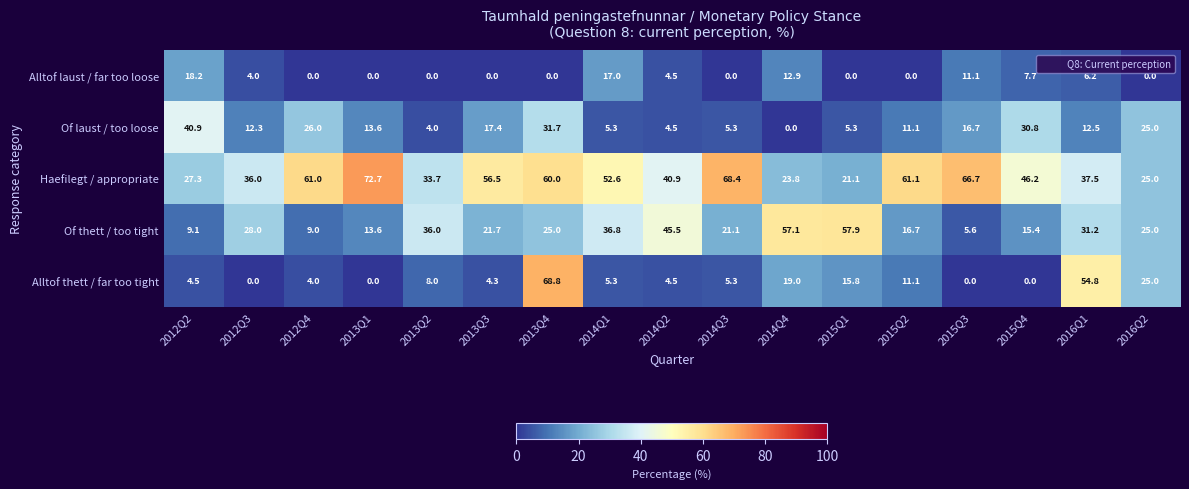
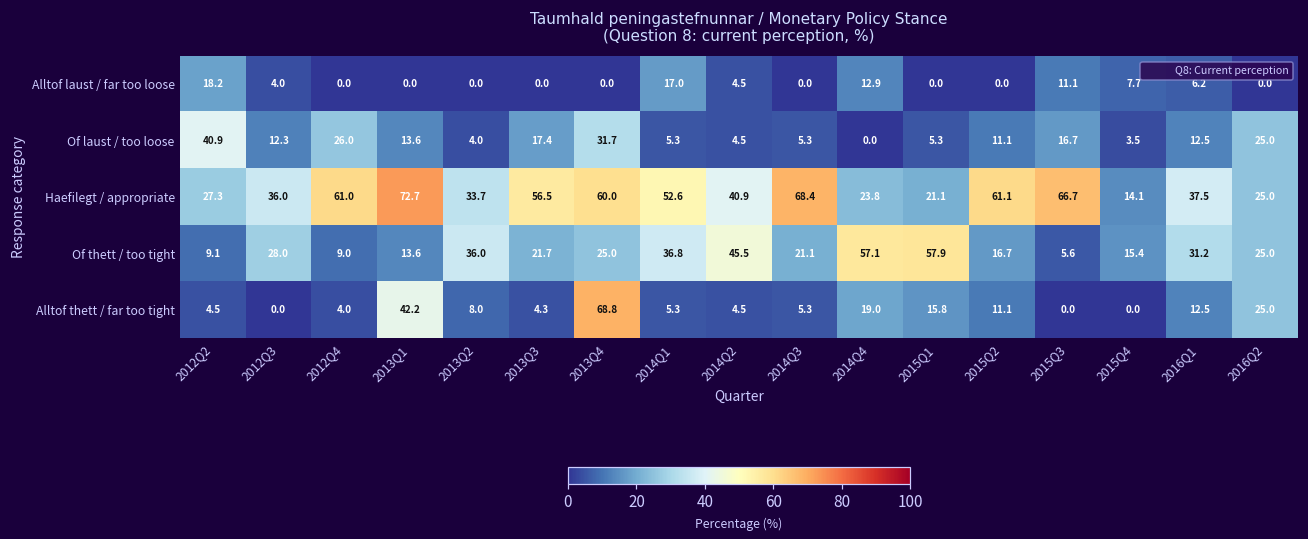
Of laust / too loose, 2015Q4: 30.8 -> 3.5
Haefilegt / appropriate, 2015Q4: 46.2 -> 14.1
Alltof thett / far too tight, 2013Q1: 0.0 -> 42.2
Alltof thett / far too tight, 2016Q1: 54.8 -> 12.5
